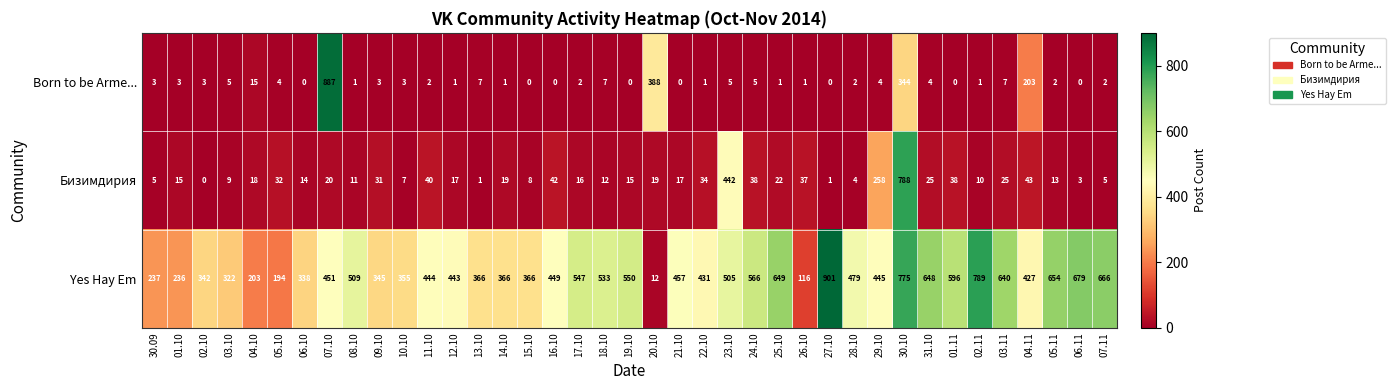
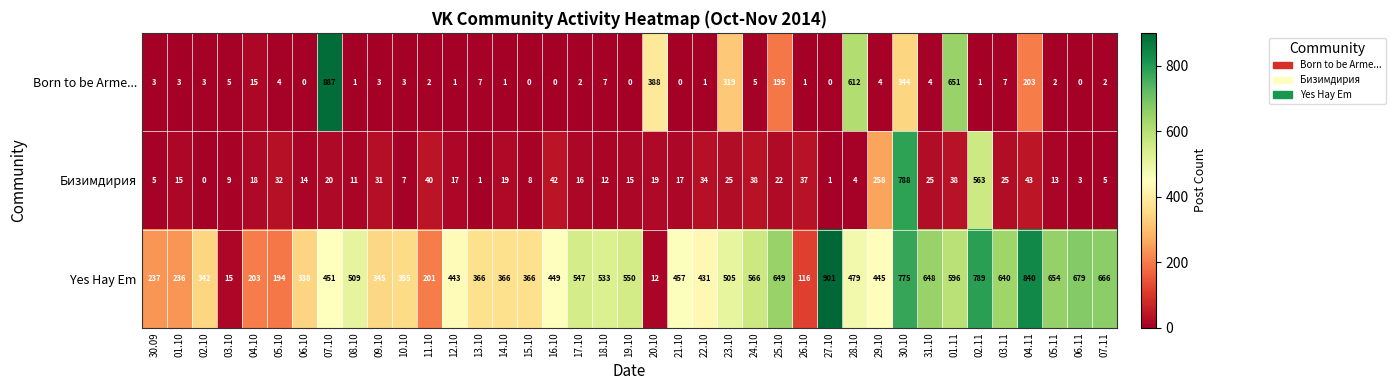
Born to be Arme..., 23.10: 5 -> 319
Born to be Arme..., 25.10: 1 -> 195
Born to be Arme..., 28.10: 2 -> 612
Born to be Arme..., 01.11: 0 -> 651
Бизимдирия, 23.10: 442 -> 25
Бизимдирия, 02.11: 10 -> 563
Yes Hay Em, 03.10: 322 -> 15
Yes Hay Em, 11.10: 444 -> 201
Yes Hay Em, 04.11: 427 -> 840
